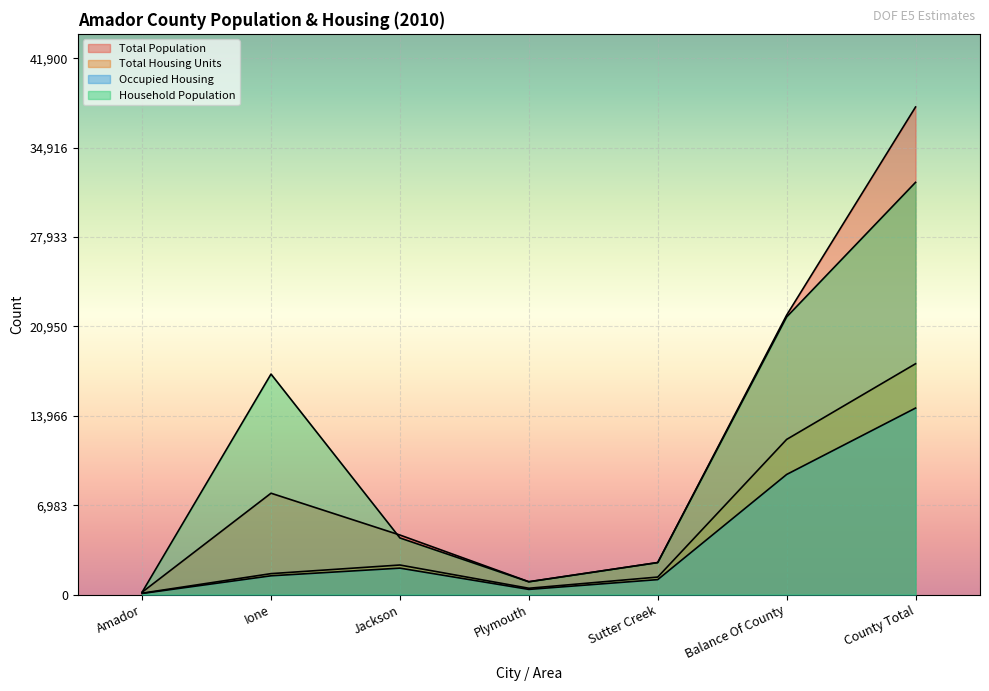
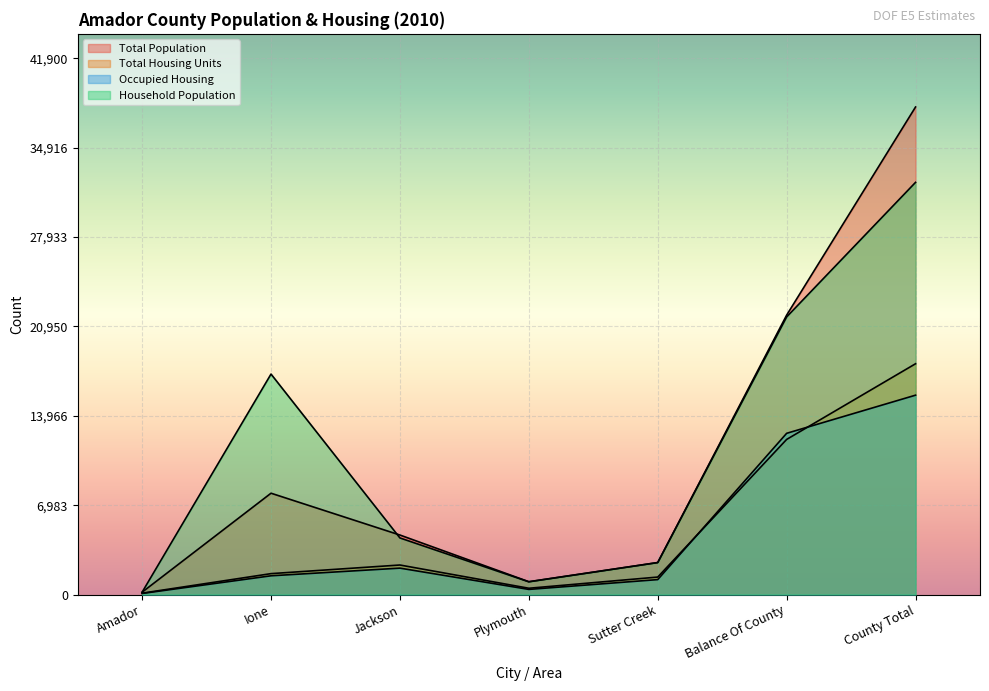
Occupied Housing, Balance Of County: 9,400 -> 12,600
Occupied Housing, County Total: 14,600 -> 15,600
